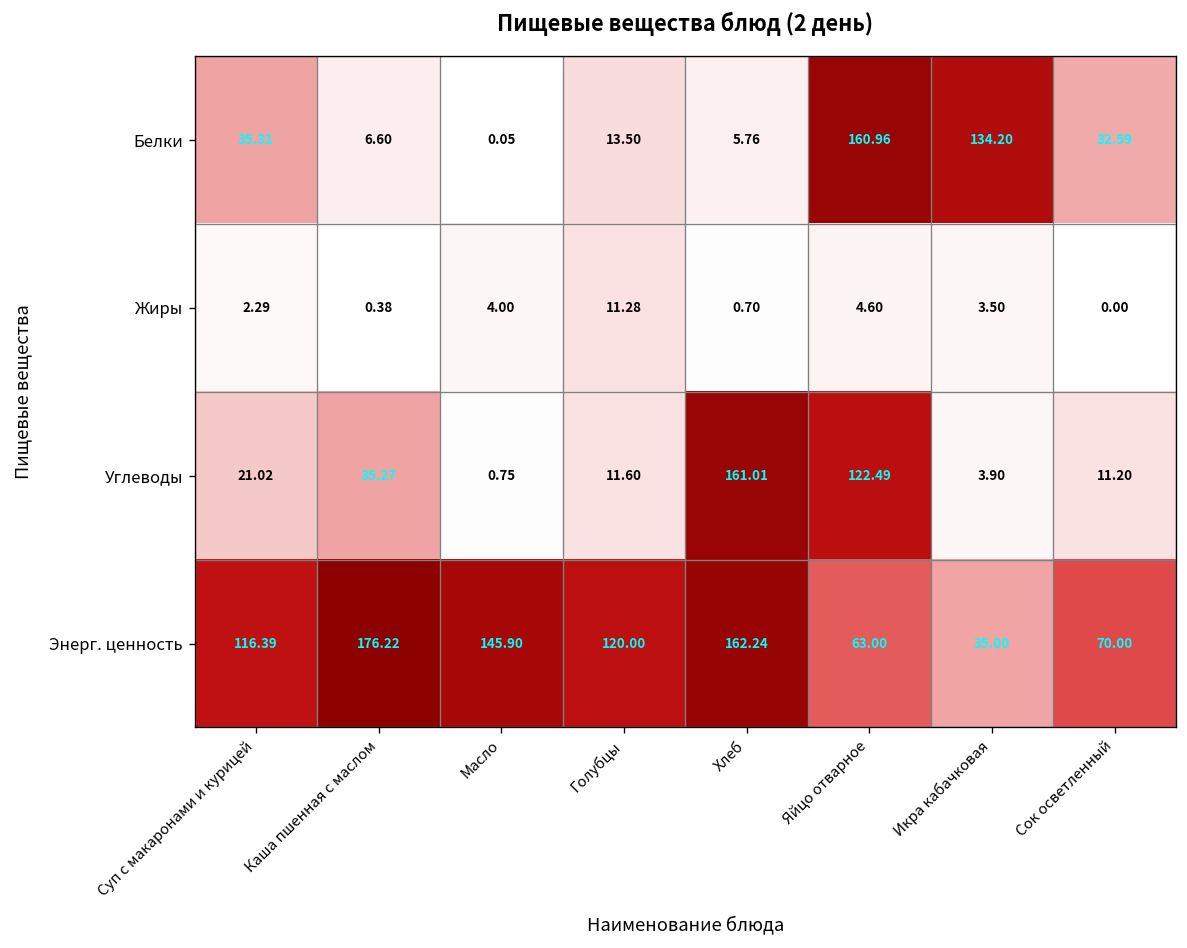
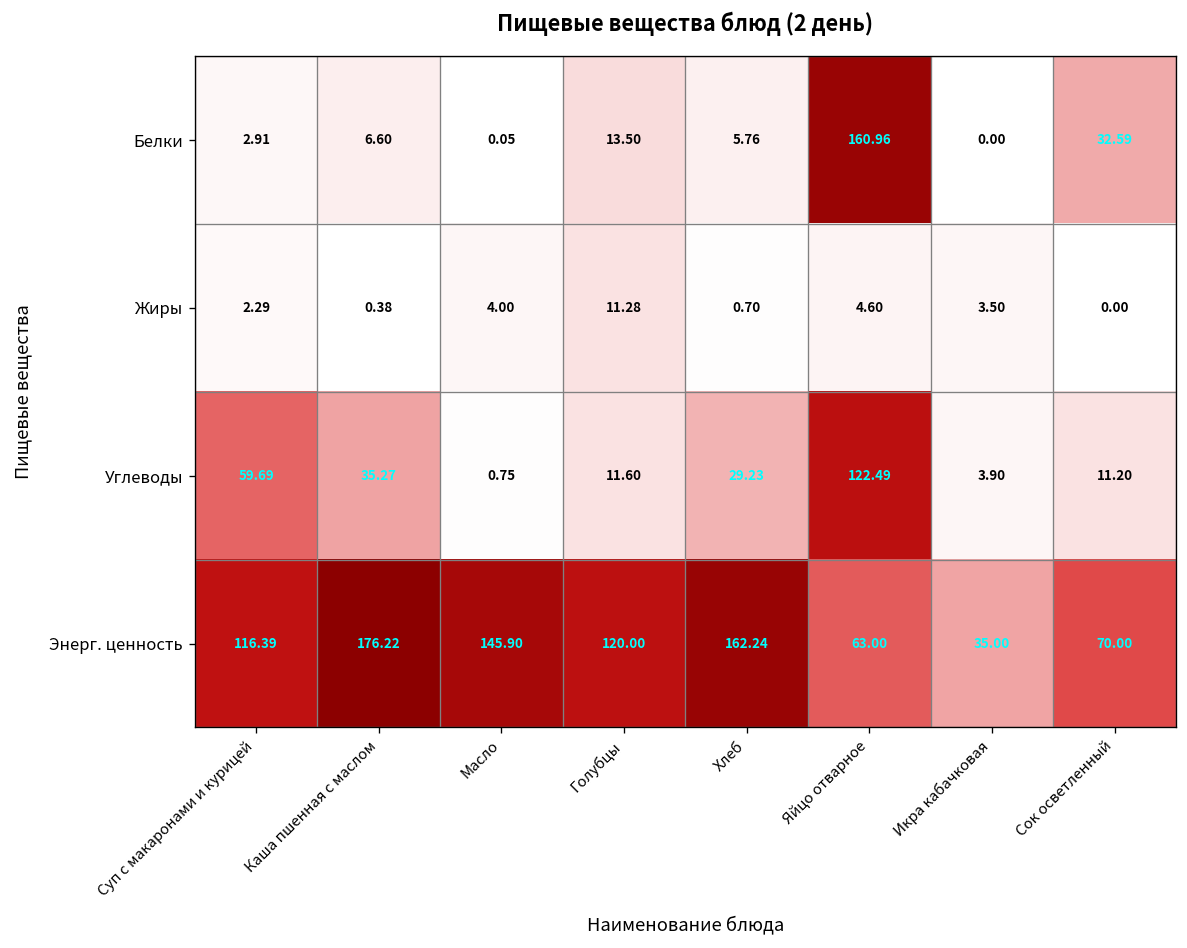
Белки, Суп с макаронами и курицей: 35.31 -> 2.91
Белки, Икра кабачковая: 134.20 -> 0.00
Углеводы, Суп с макаронами и курицей: 21.02 -> 59.69
Углеводы, Хлеб: 161.01 -> 29.23
